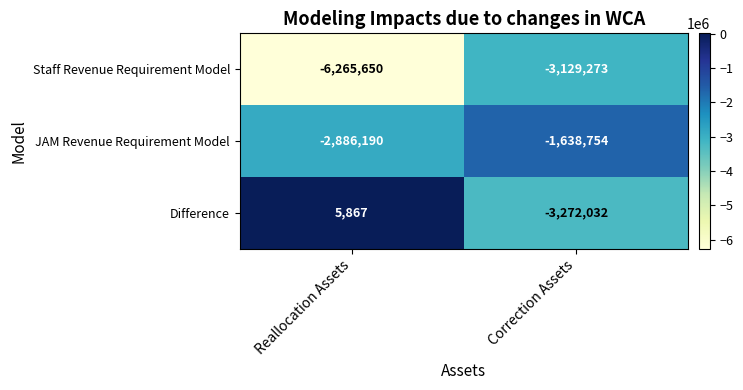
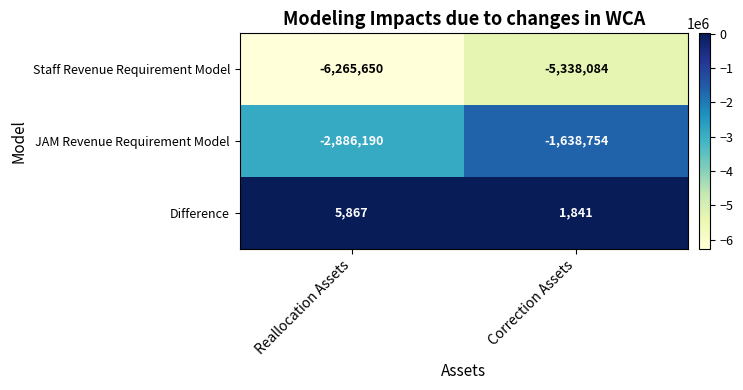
Staff Revenue Requirement Model, Correction Assets: -3,129,273 -> -5,338,084
Difference, Correction Assets: -3,272,032 -> 1,841
